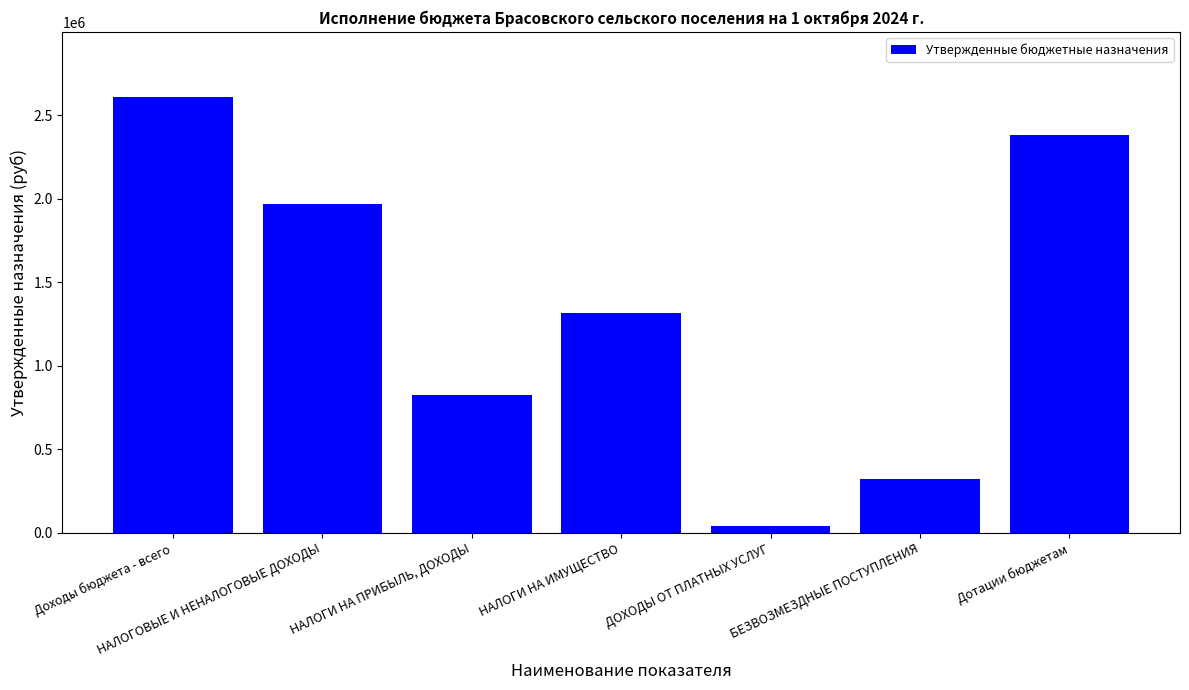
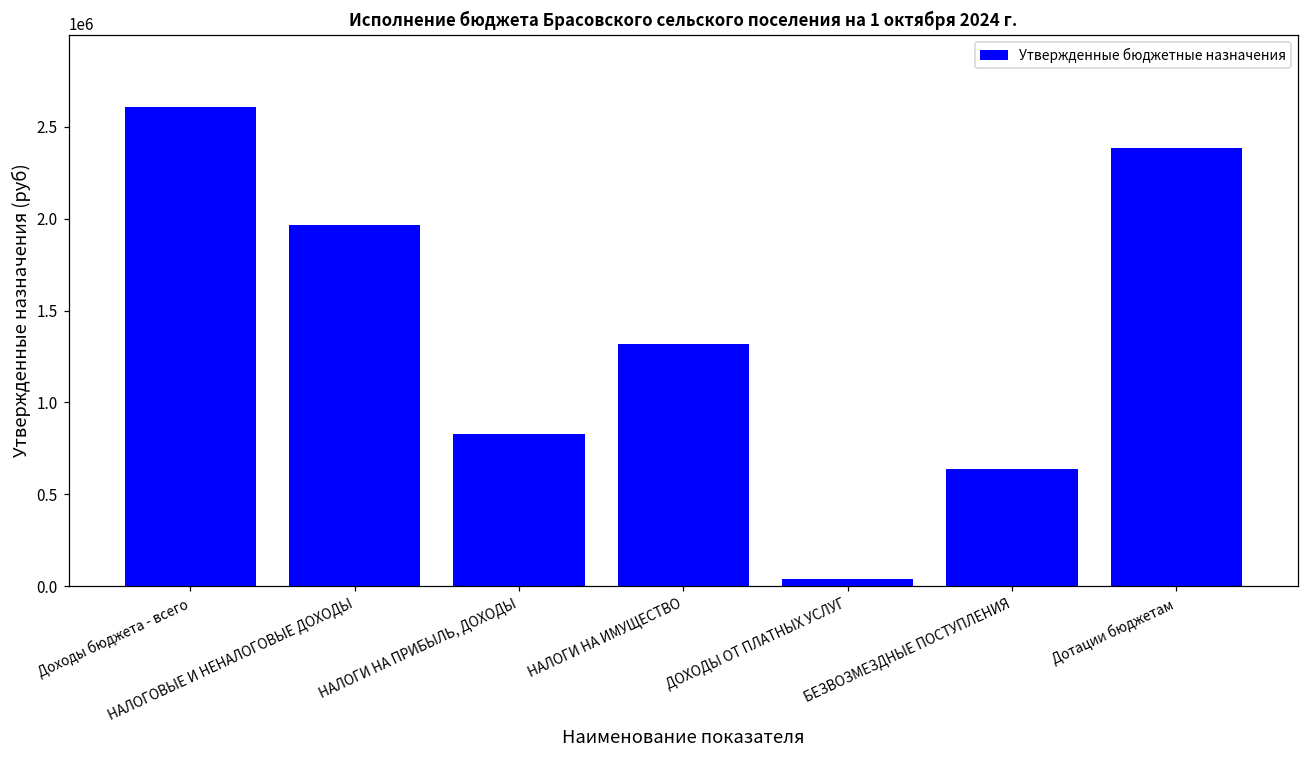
БЕЗВОЗМЕЗДНЫЕ ПОСТУПЛЕНИЯ: 320000 -> 640000
